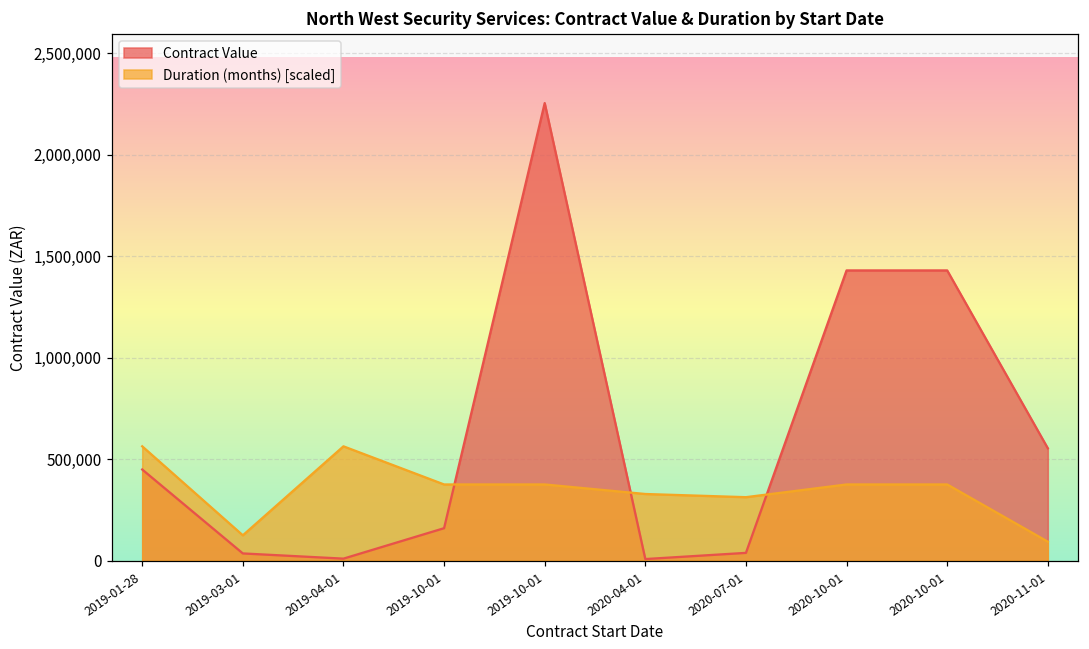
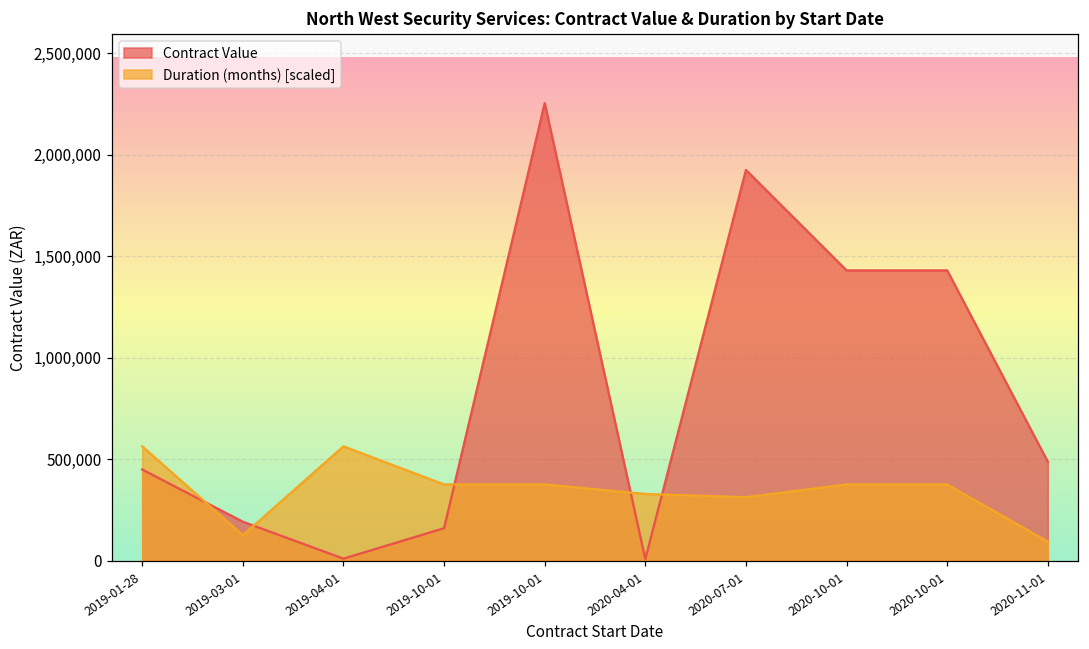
Contract Value, 2019-03-01: 40,000 -> 190,000
Contract Value, 2020-07-01: 40,000 -> 1,930,000
Contract Value, 2020-11-01: 550,000 -> 490,000
